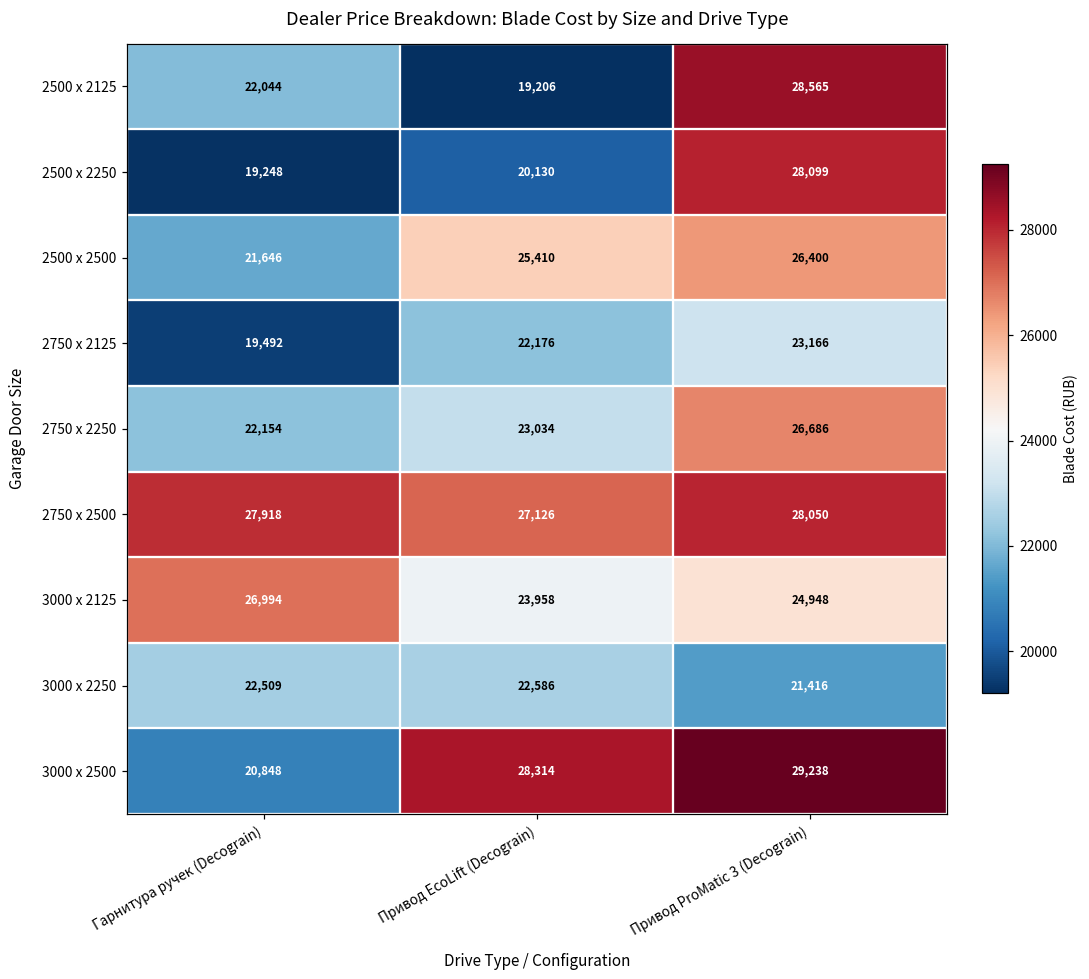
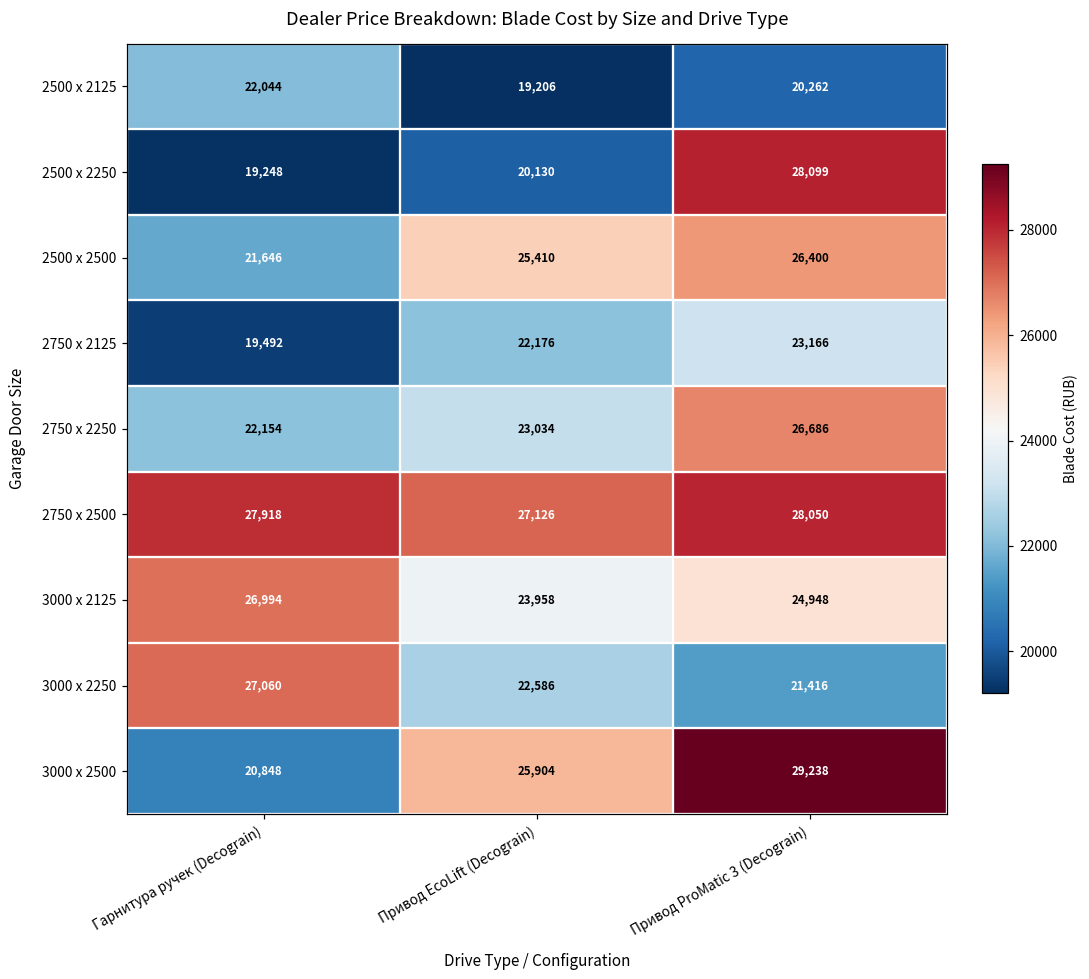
2500 x 2125, Привод ProMatic 3 (Decograin): 28,565 -> 20,262
3000 x 2250, Гарнитура ручек (Decograin): 22,509 -> 27,060
3000 x 2500, Привод EcoLift (Decograin): 28,314 -> 25,904
